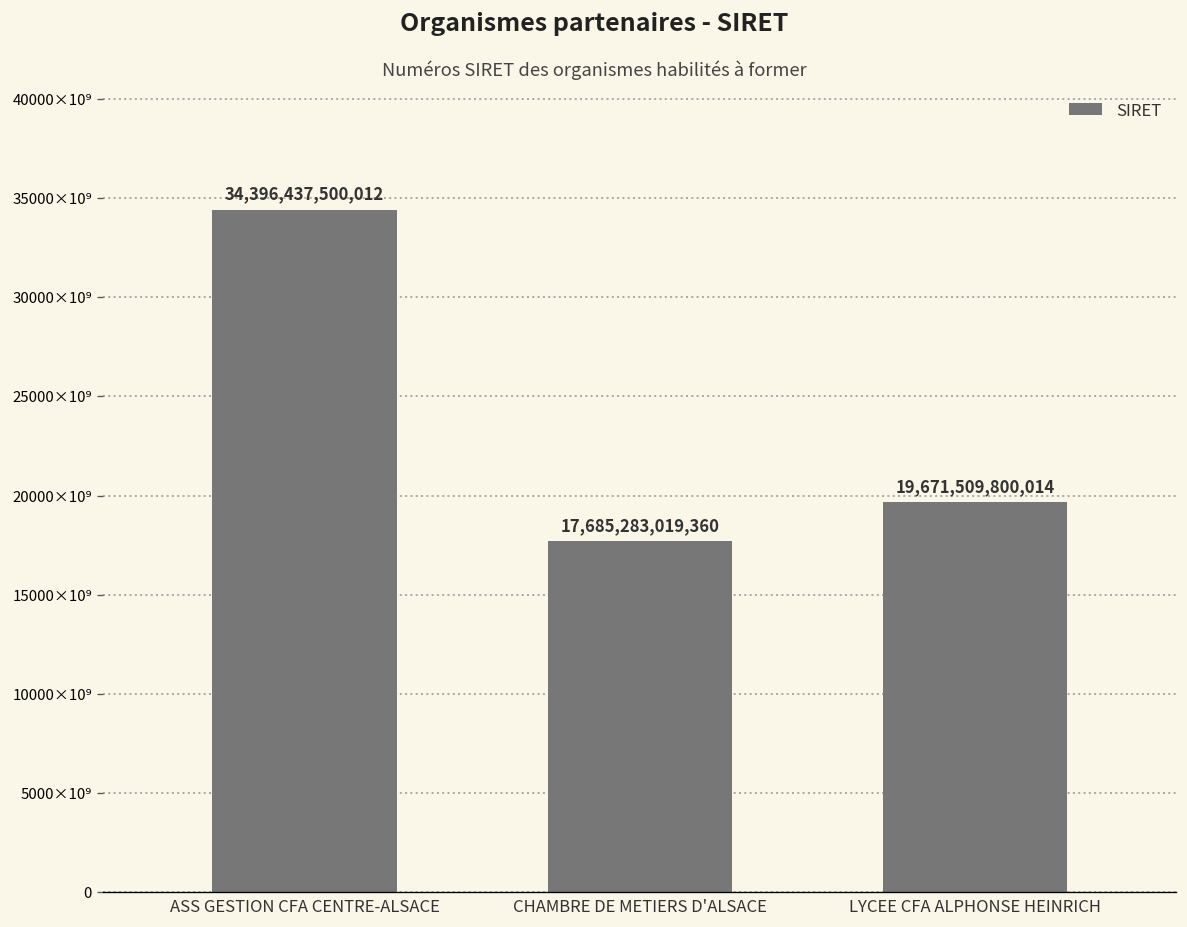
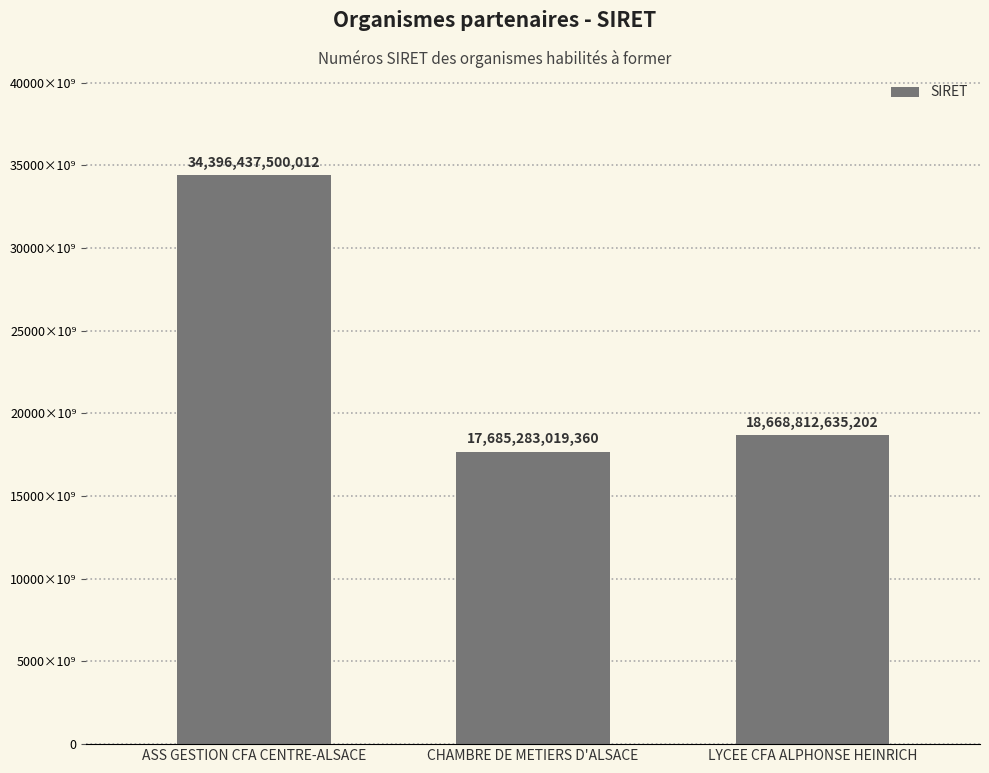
LYCEE CFA ALPHONSE HEINRICH: 19,671,509,800,014 -> 18,668,812,635,202
